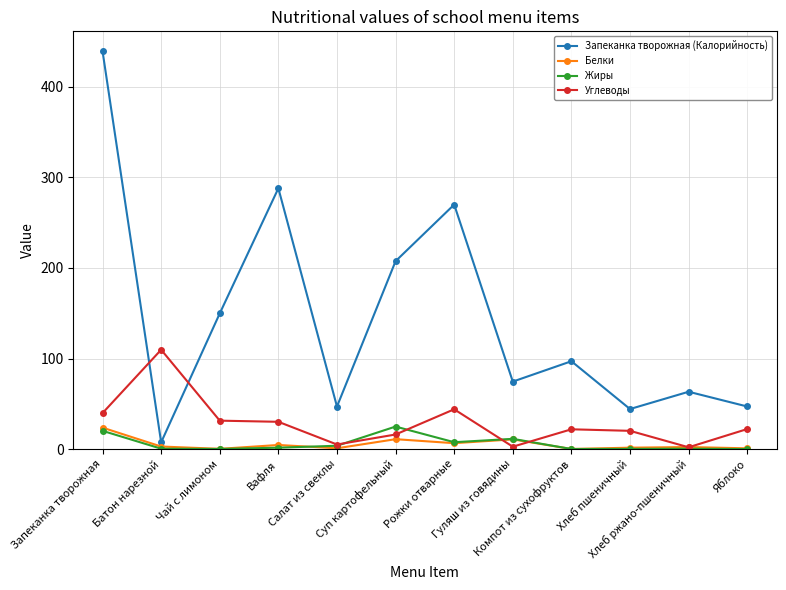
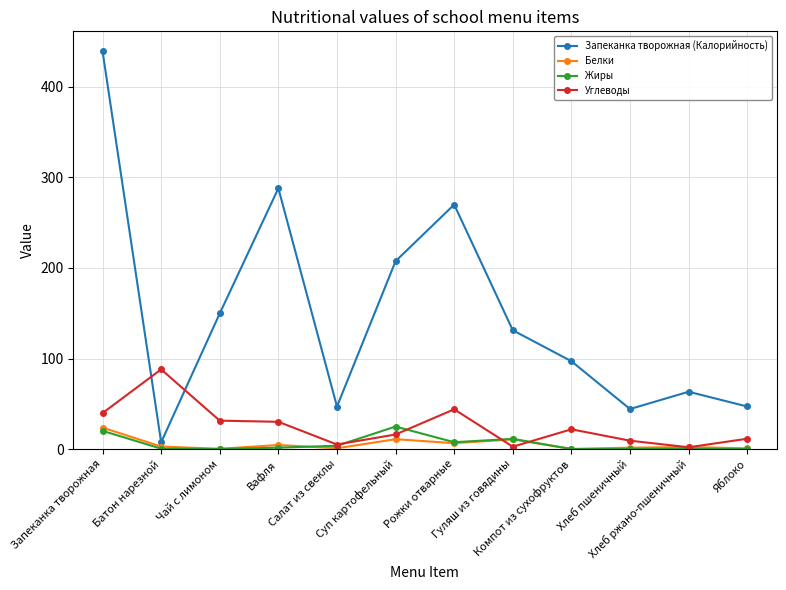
Углеводы, Батон нарезной: 110 -> 90
Запеканка творожная (Калорийность), Гуляш из говядины: 70 -> 130
Углеводы, Хлеб пшеничный: 20 -> 10
Углеводы, Яблоко: 20 -> 10
